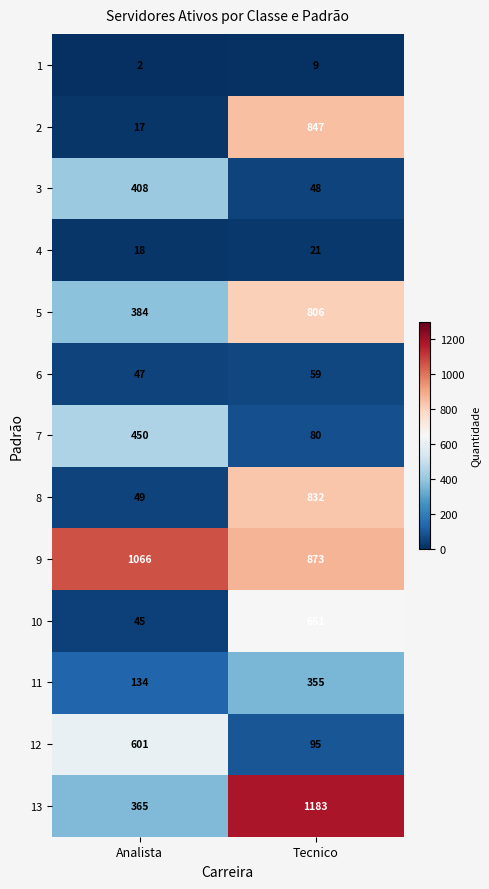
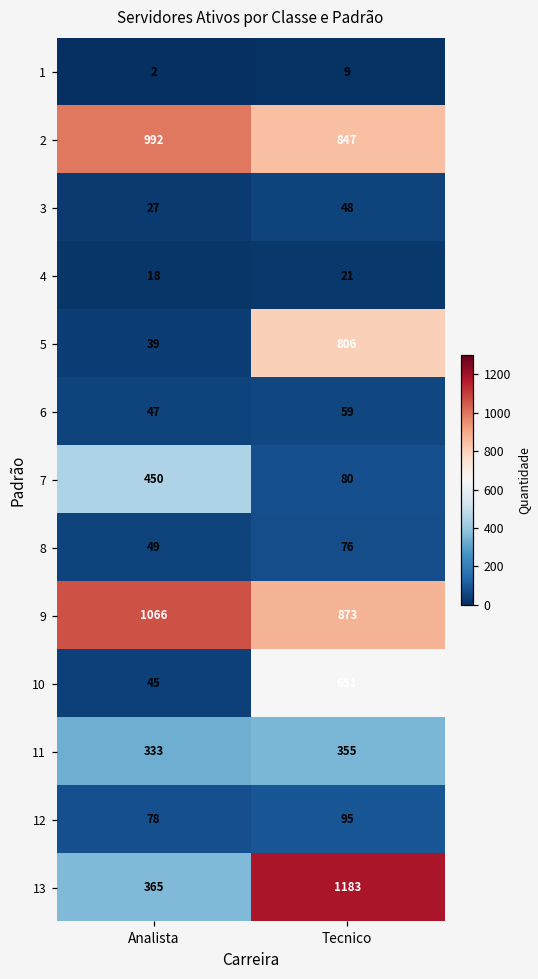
2, Analista: 17 -> 992
3, Analista: 408 -> 27
5, Analista: 384 -> 39
8, Tecnico: 832 -> 76
11, Analista: 134 -> 333
12, Analista: 601 -> 78
